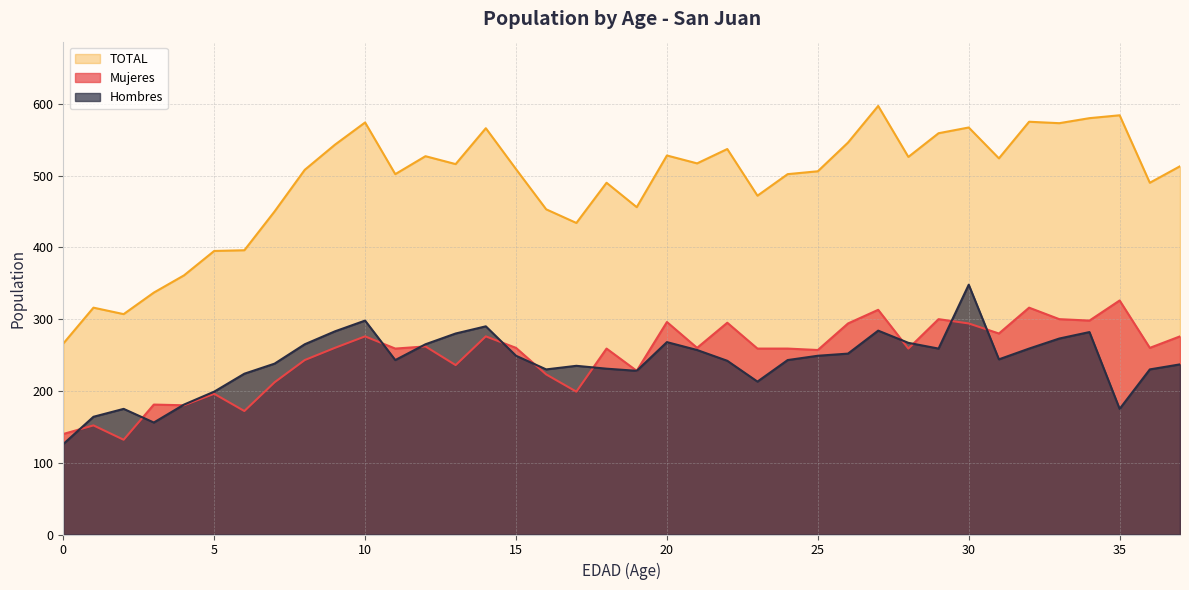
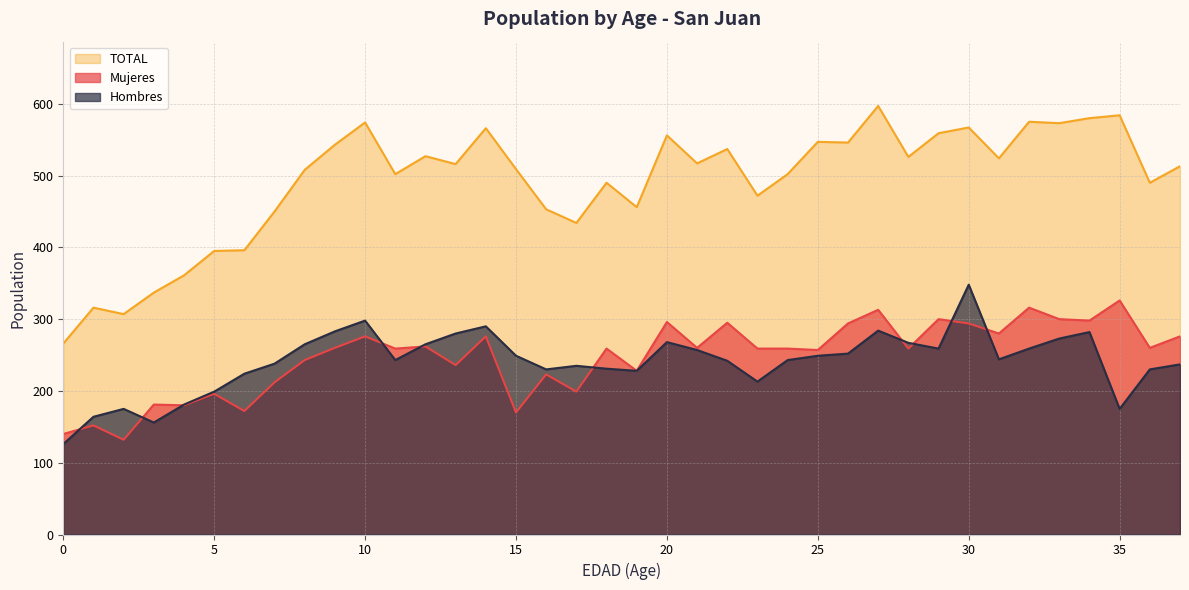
Mujeres, 15: 260 -> 170
TOTAL, 20: 530 -> 560
TOTAL, 25: 510 -> 550
